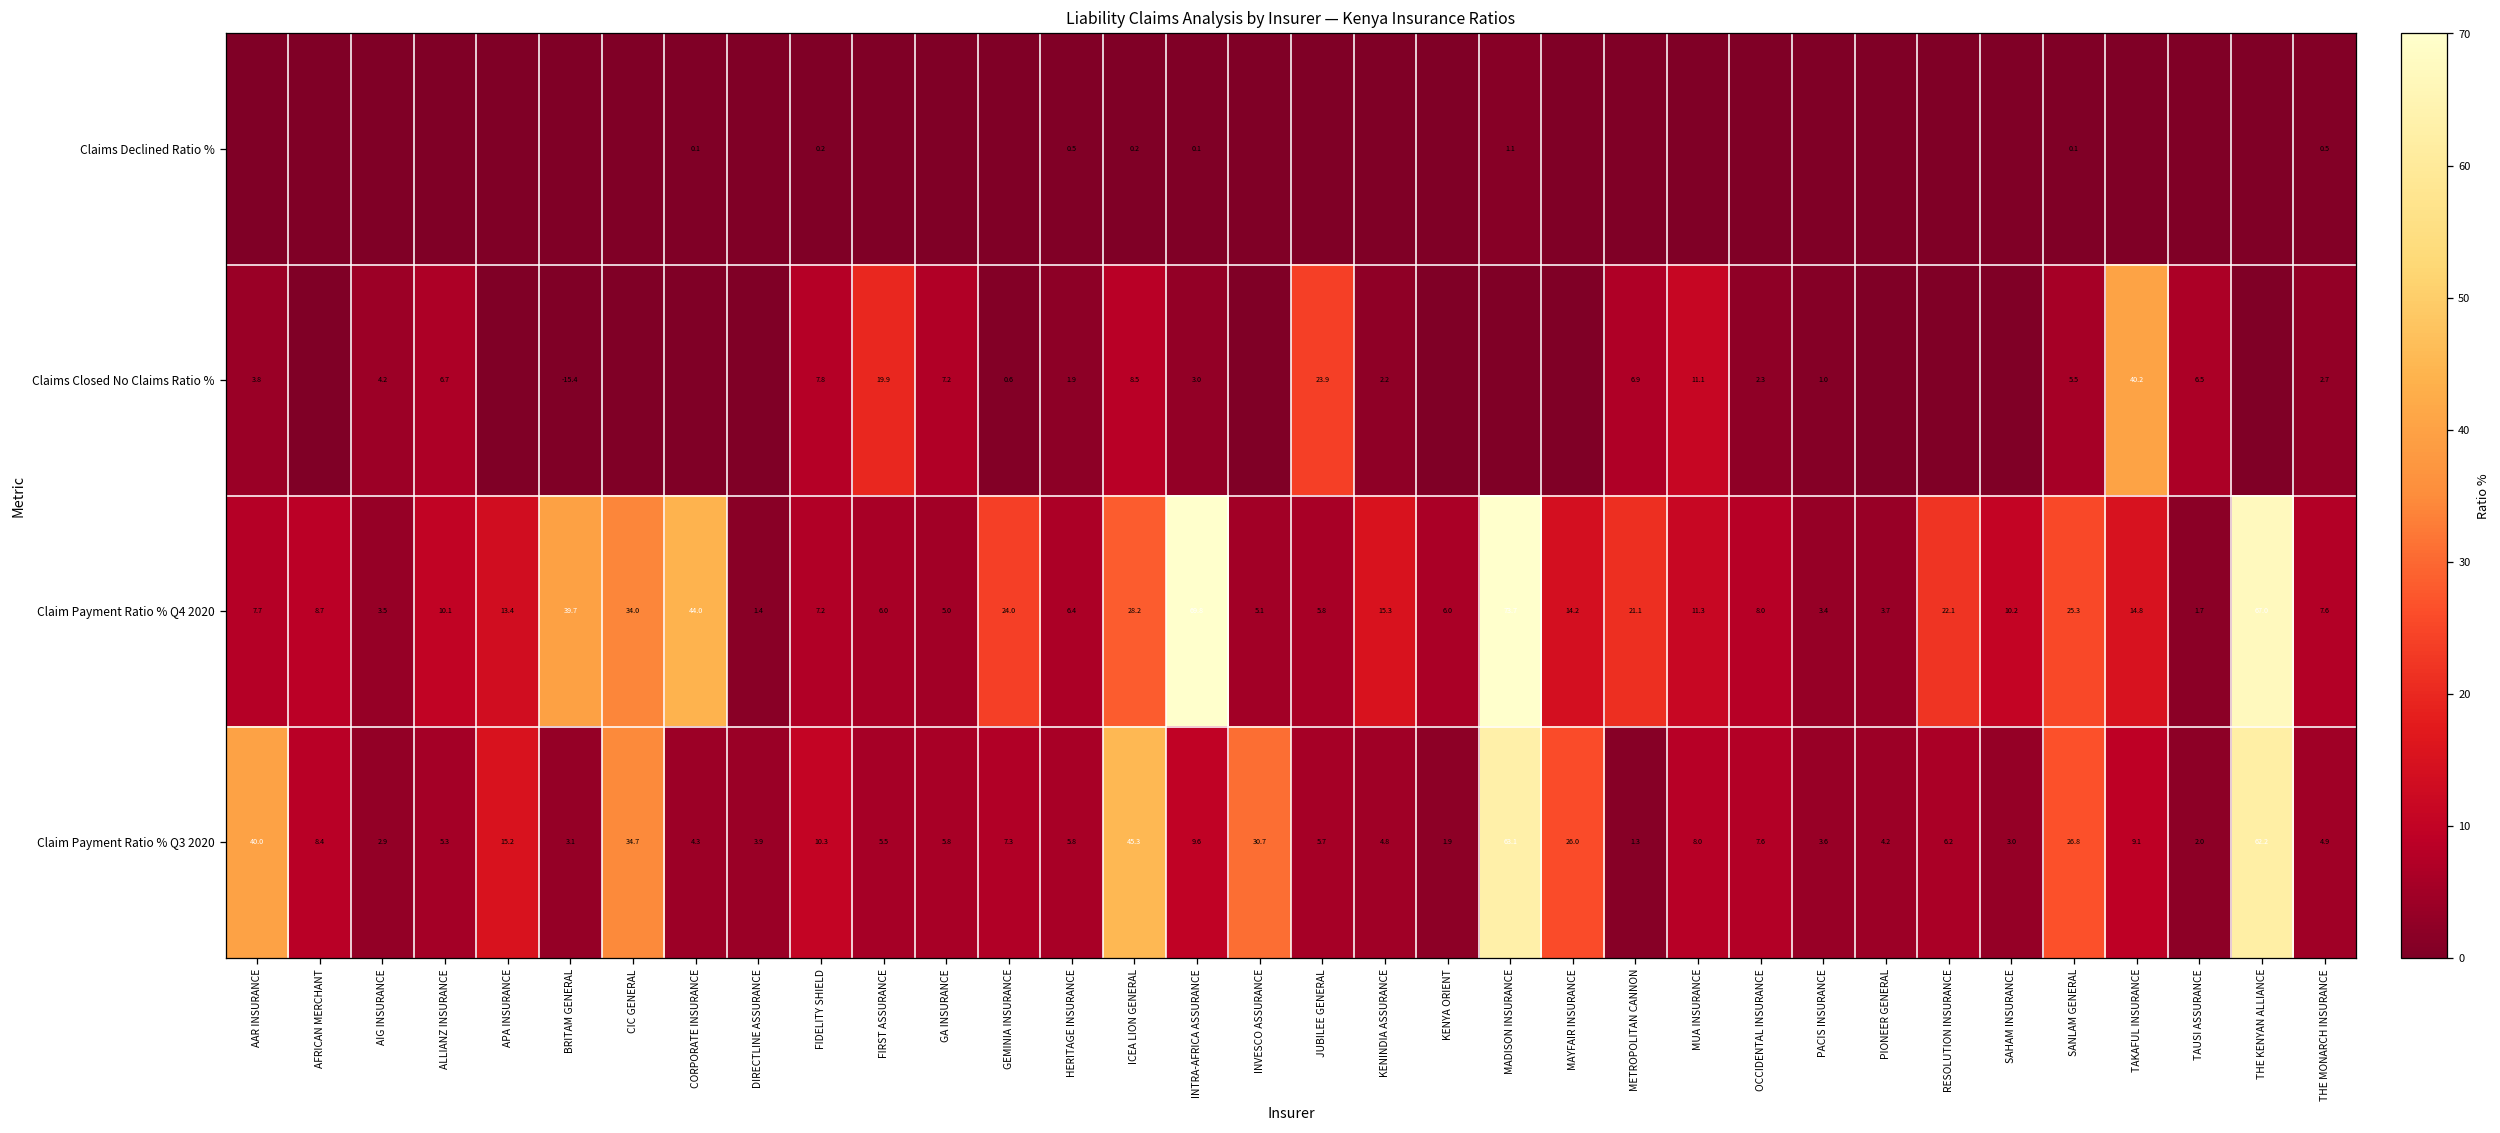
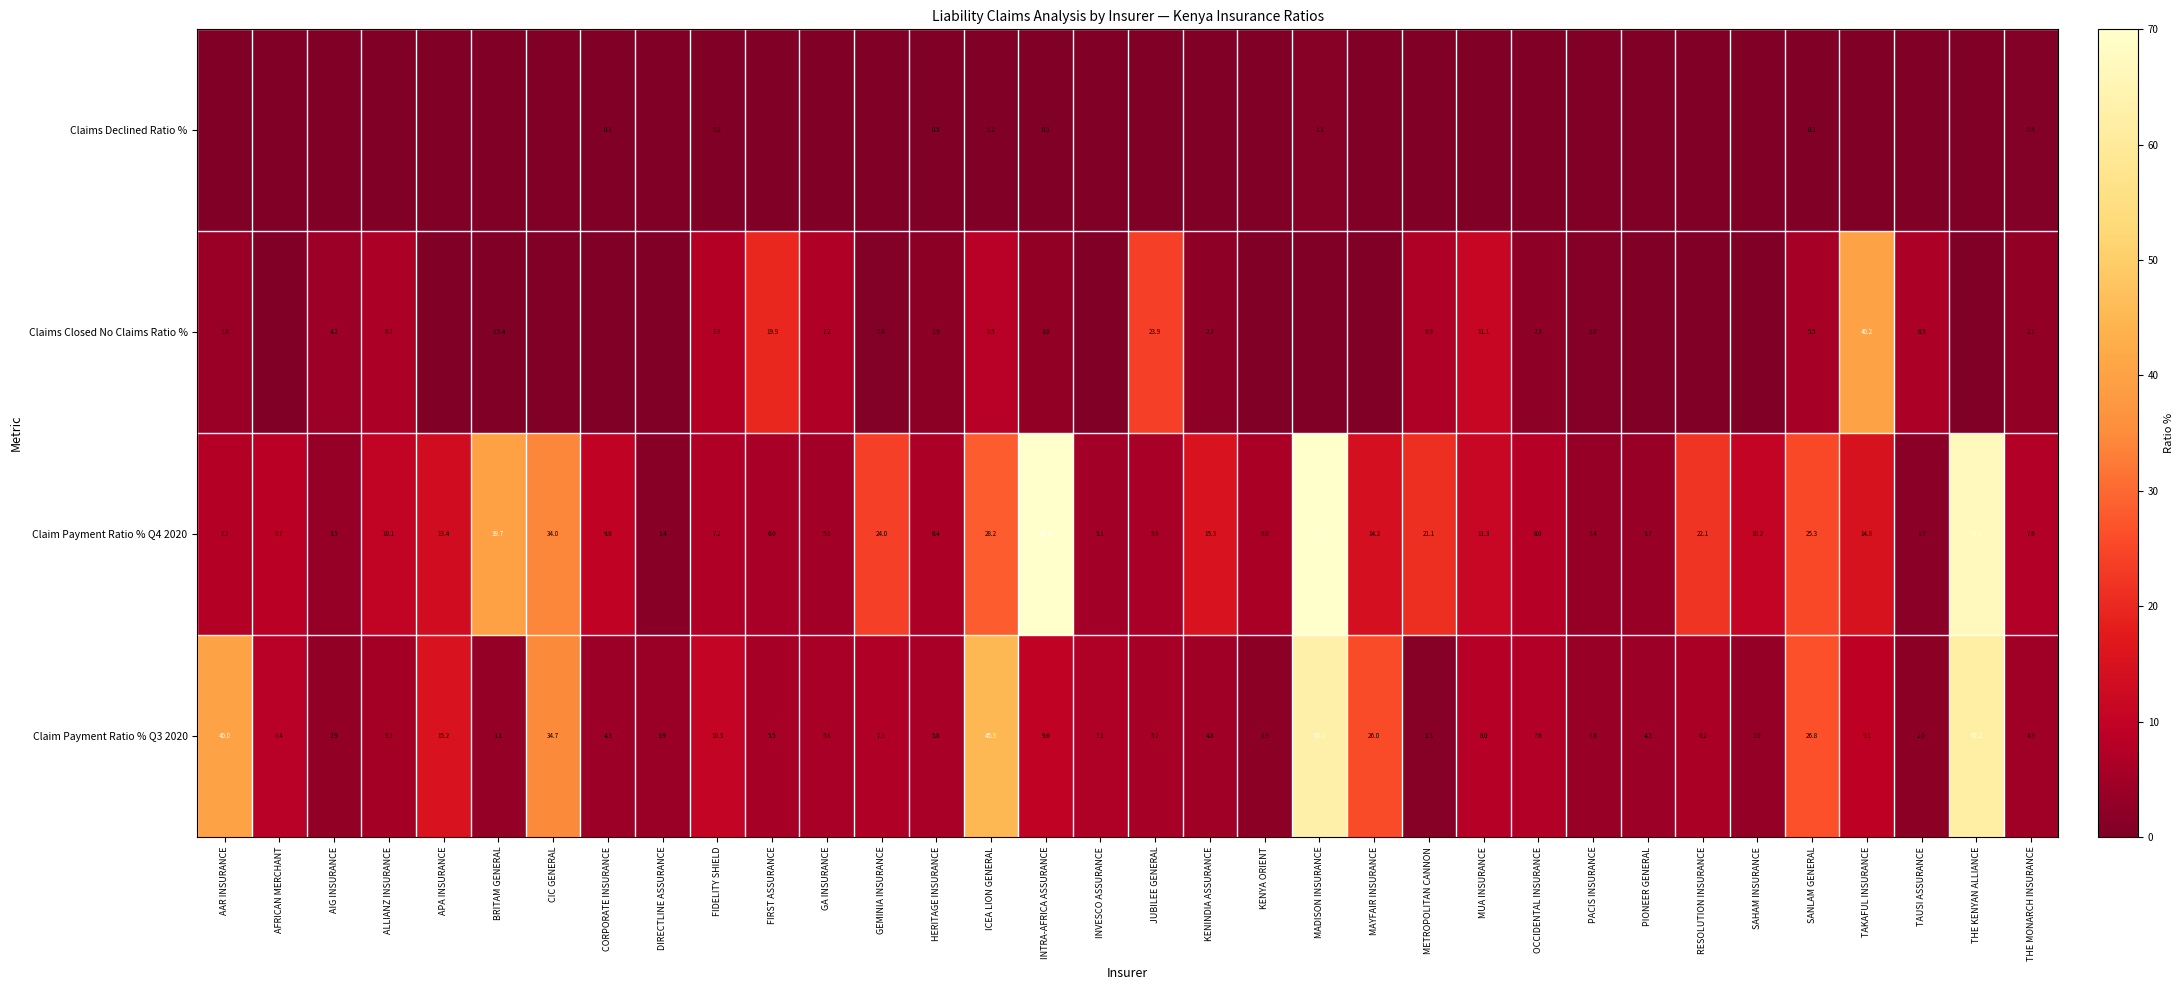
Claim Payment Ratio % Q4 2020, CORPORATE INSURANCE: 44.0 -> 9.8
Claim Payment Ratio % Q3 2020, INVESCO ASSURANCE: 30.7 -> 7.1
